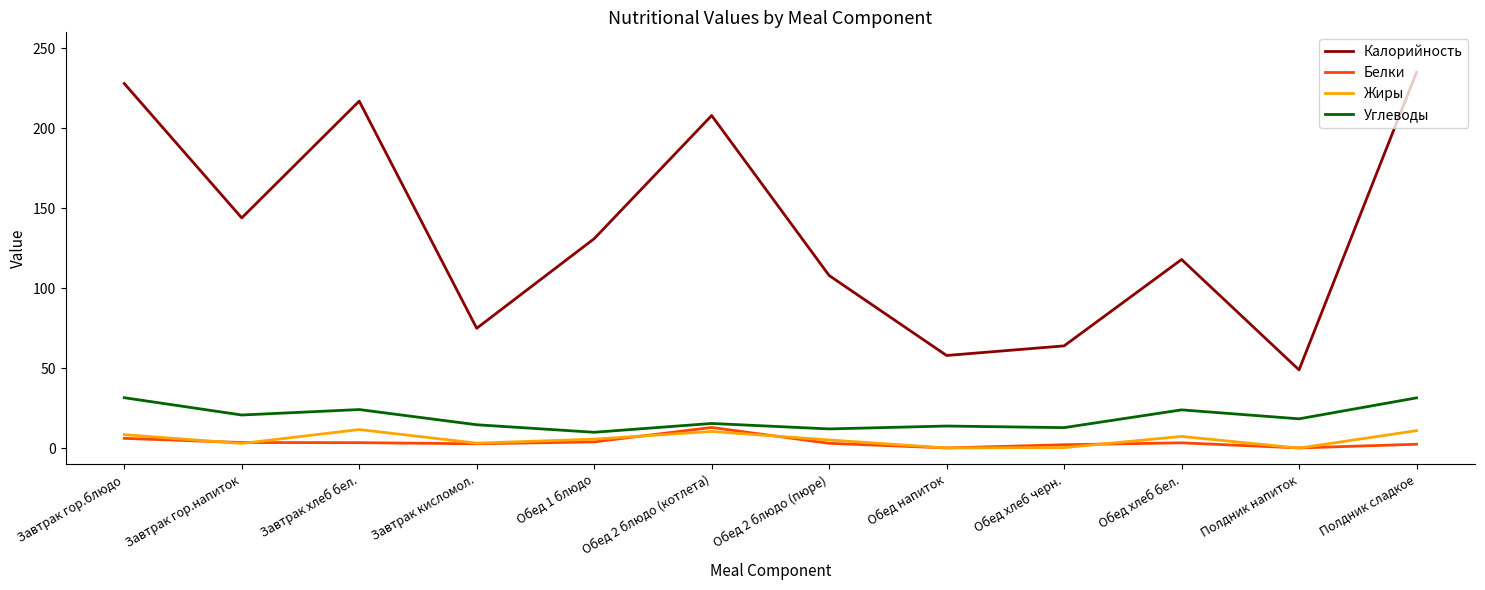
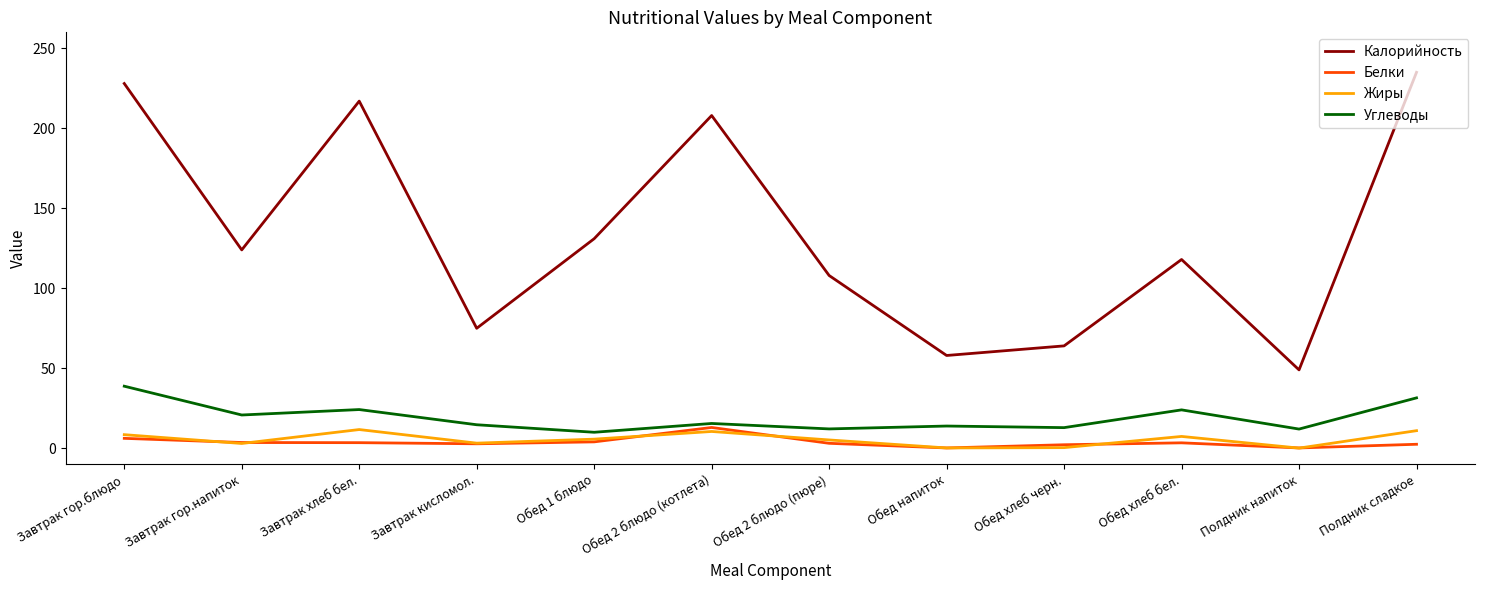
Углеводы, Завтрак гор.блюдо: 32 -> 39
Калорийность, Завтрак гор.напиток: 144 -> 124
Углеводы, Полдник напиток: 18 -> 12
